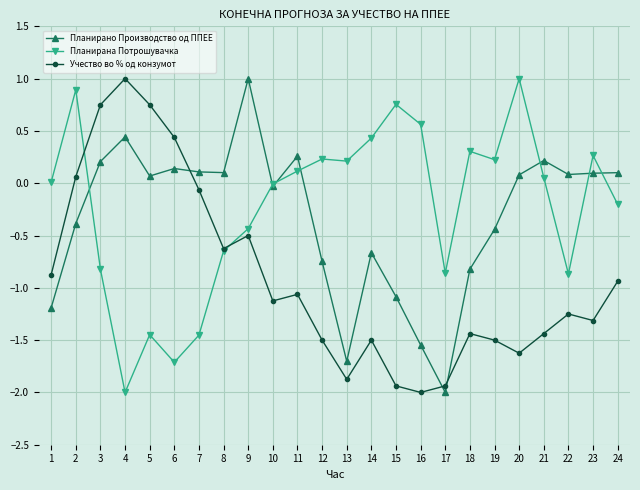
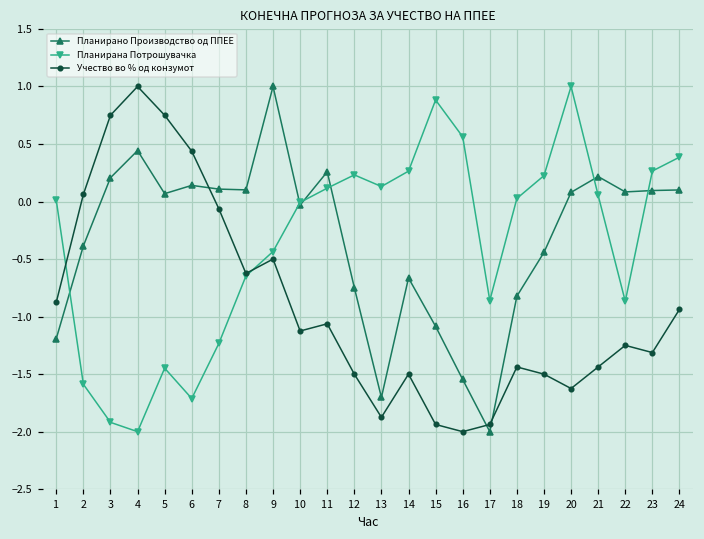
Планирана Потрошувачка, 2: 0.89 -> -1.59
Планирана Потрошувачка, 3: -0.82 -> -1.92
Планирана Потрошувачка, 7: -1.45 -> -1.23
Планирана Потрошувачка, 13: 0.21 -> 0.13
Планирана Потрошувачка, 14: 0.43 -> 0.26
Планирана Потрошувачка, 15: 0.75 -> 0.88
Планирана Потрошувачка, 18: 0.30 -> 0.03
Планирана Потрошувачка, 24: -0.20 -> 0.39
